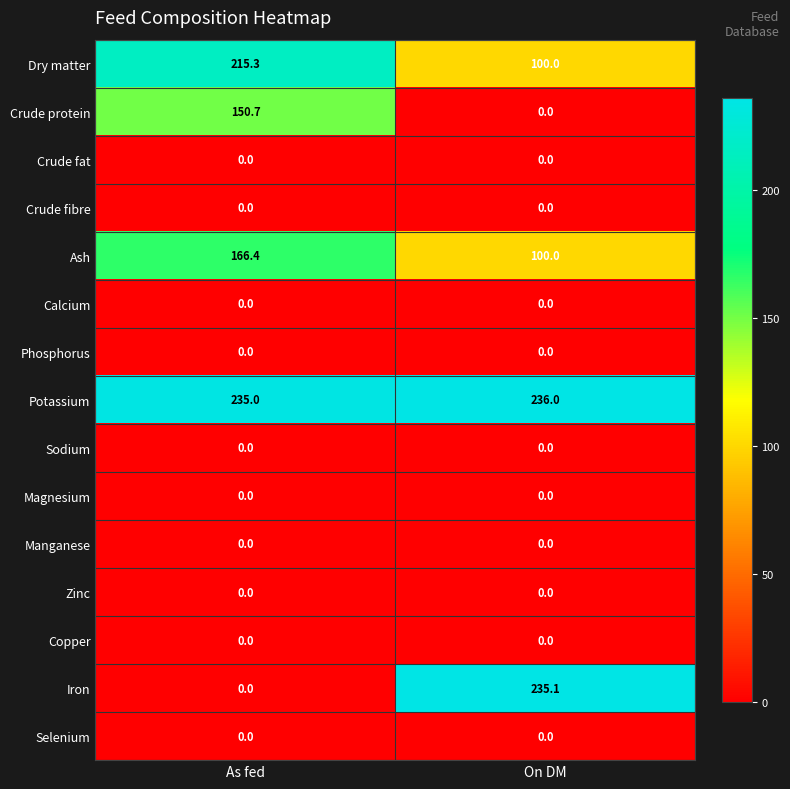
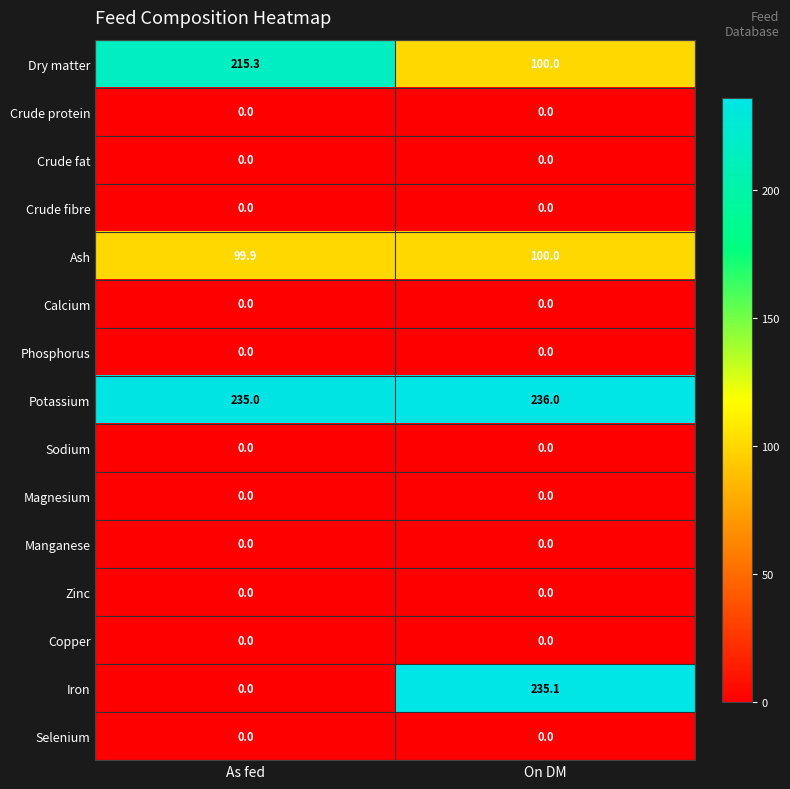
Crude protein, As fed: 150.7 -> 0.0
Ash, As fed: 166.4 -> 99.9
